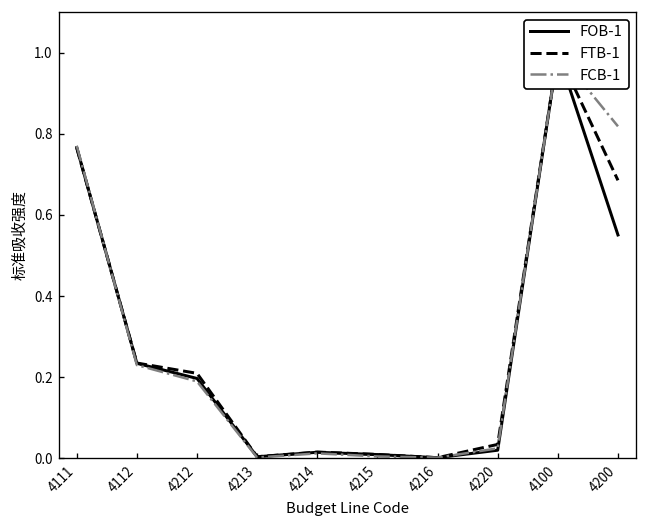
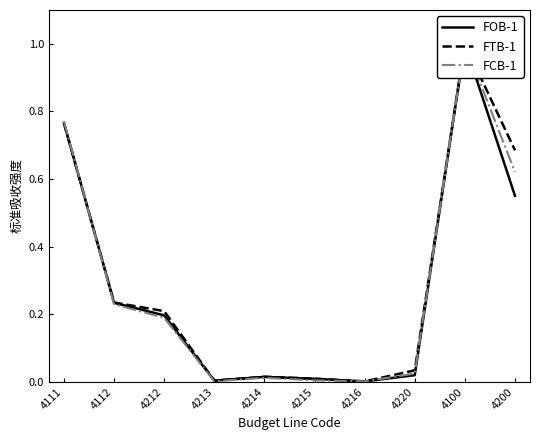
FCB-1, 4200: 0.82 -> 0.62
